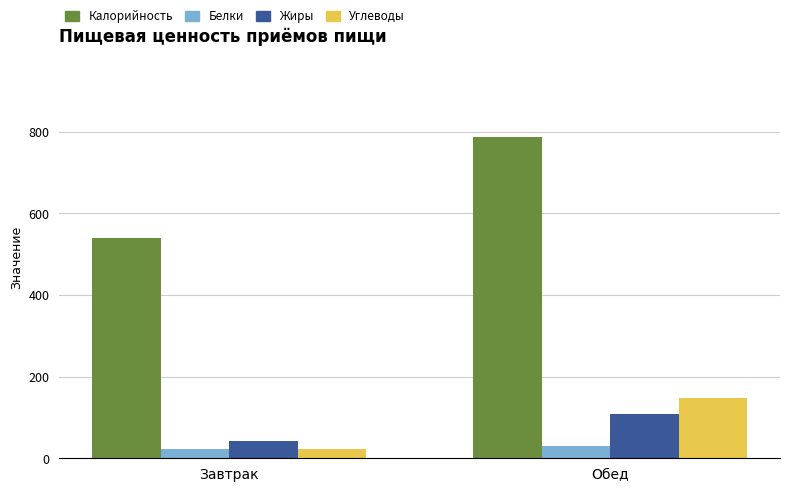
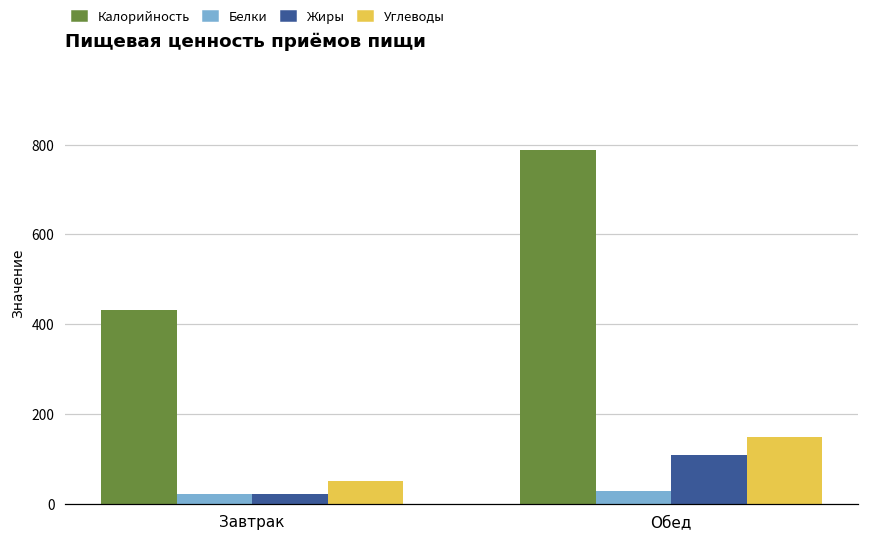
Калорийность, Завтрак: 540 -> 430
Жиры, Завтрак: 40 -> 20
Углеводы, Завтрак: 20 -> 50
